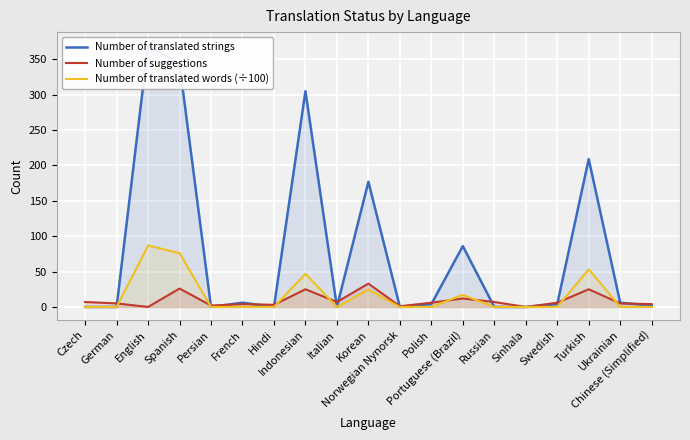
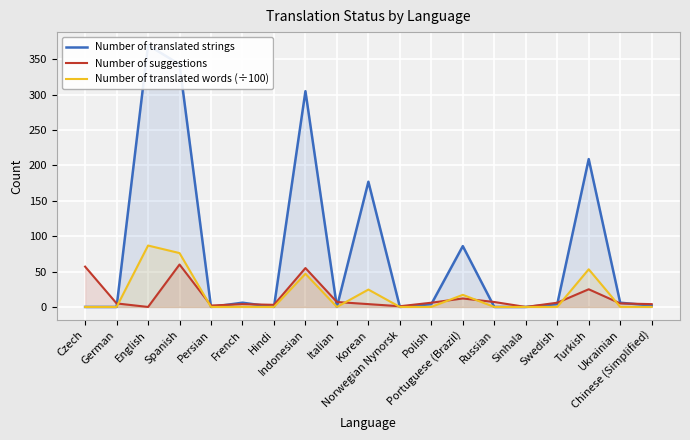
Number of suggestions, Czech: 10 -> 60
Number of suggestions, Spanish: 30 -> 60
Number of suggestions, Indonesian: 30 -> 60
Number of suggestions, Korean: 30 -> 0
